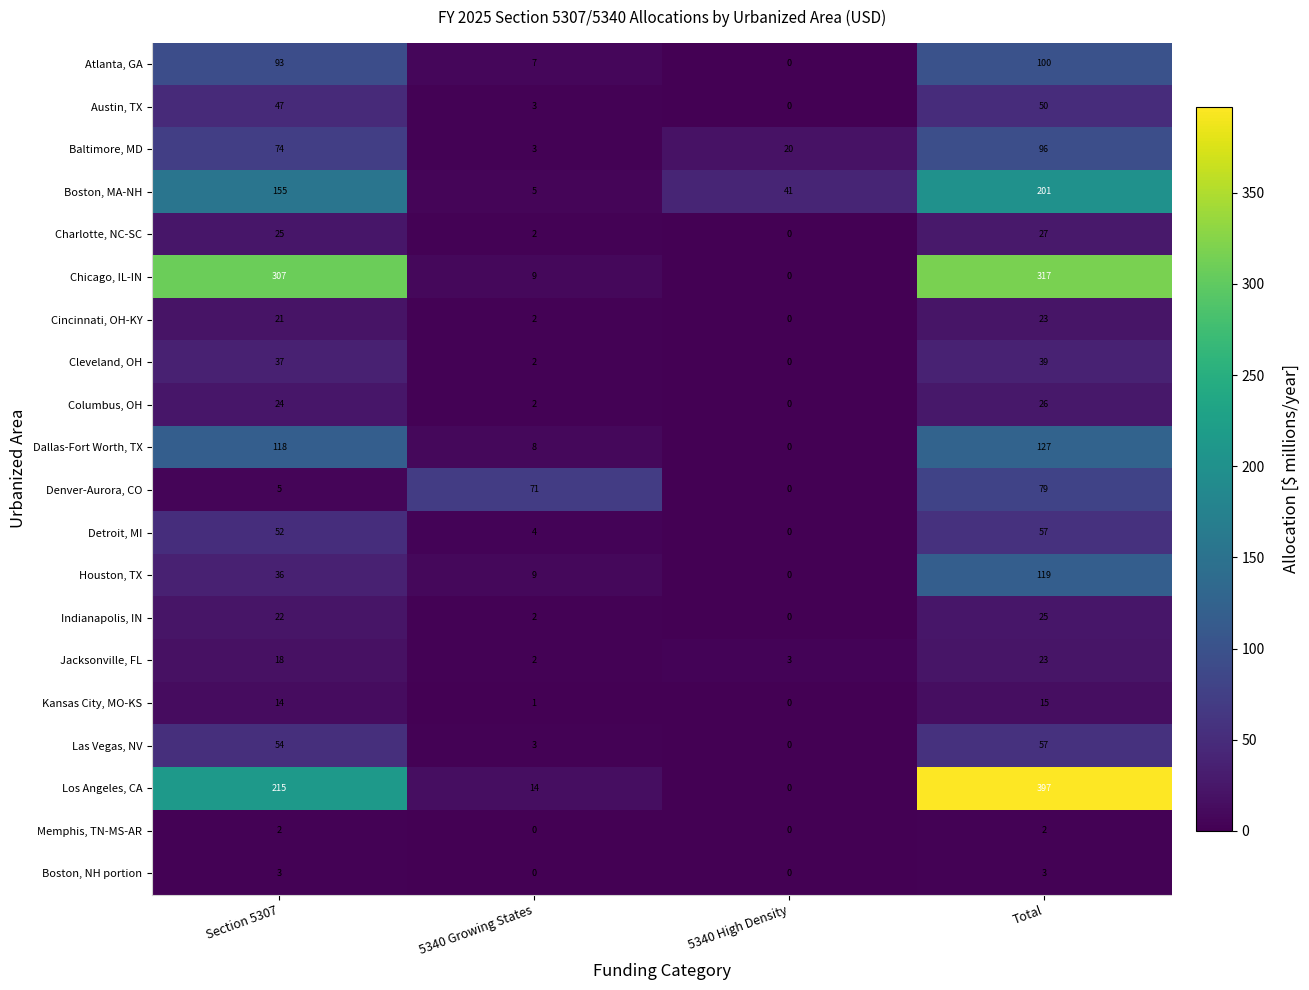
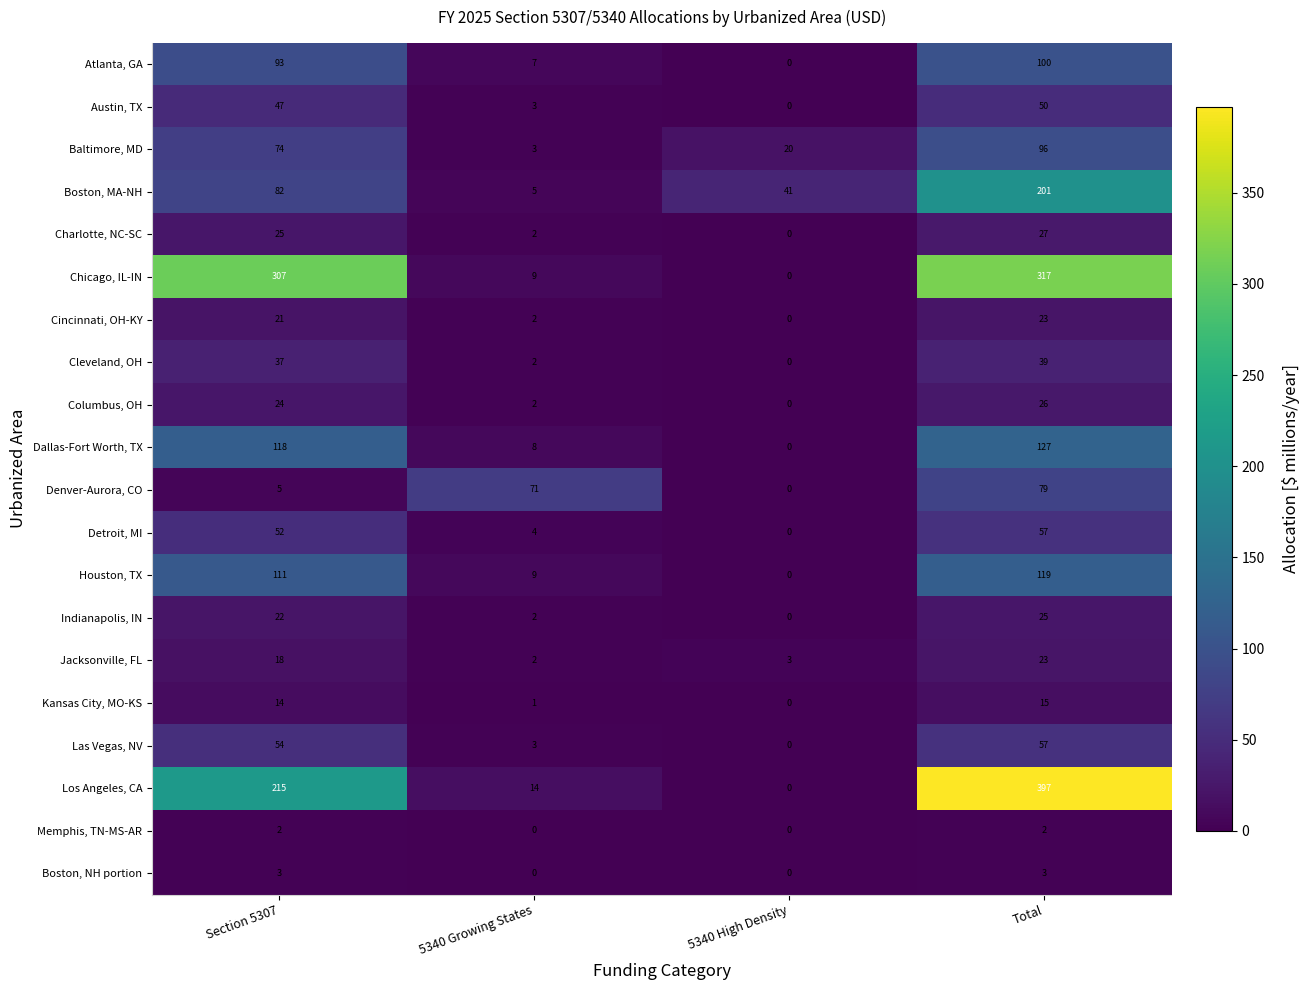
Boston, MA-NH, Section 5307: 155 -> 82
Houston, TX, Section 5307: 36 -> 111
